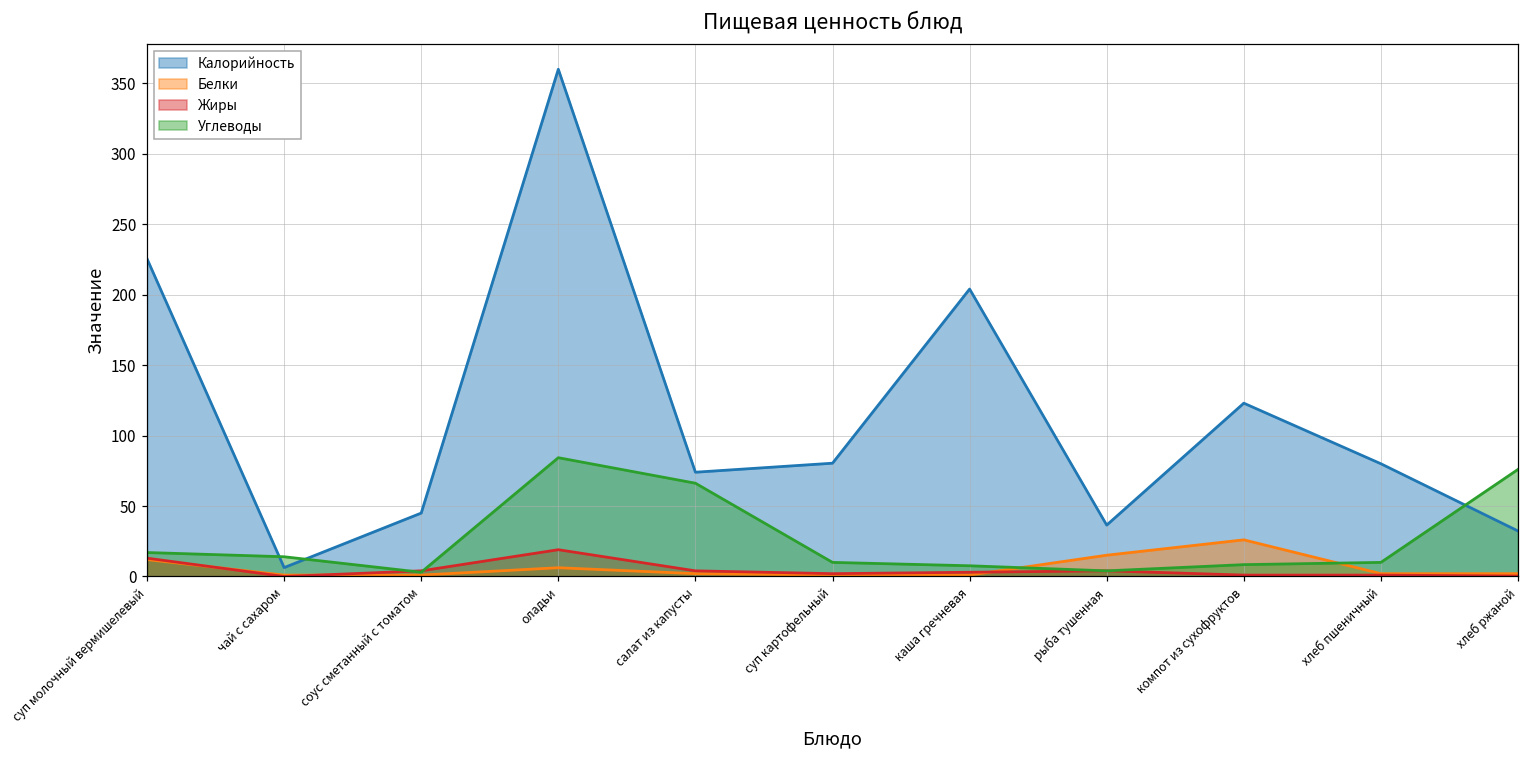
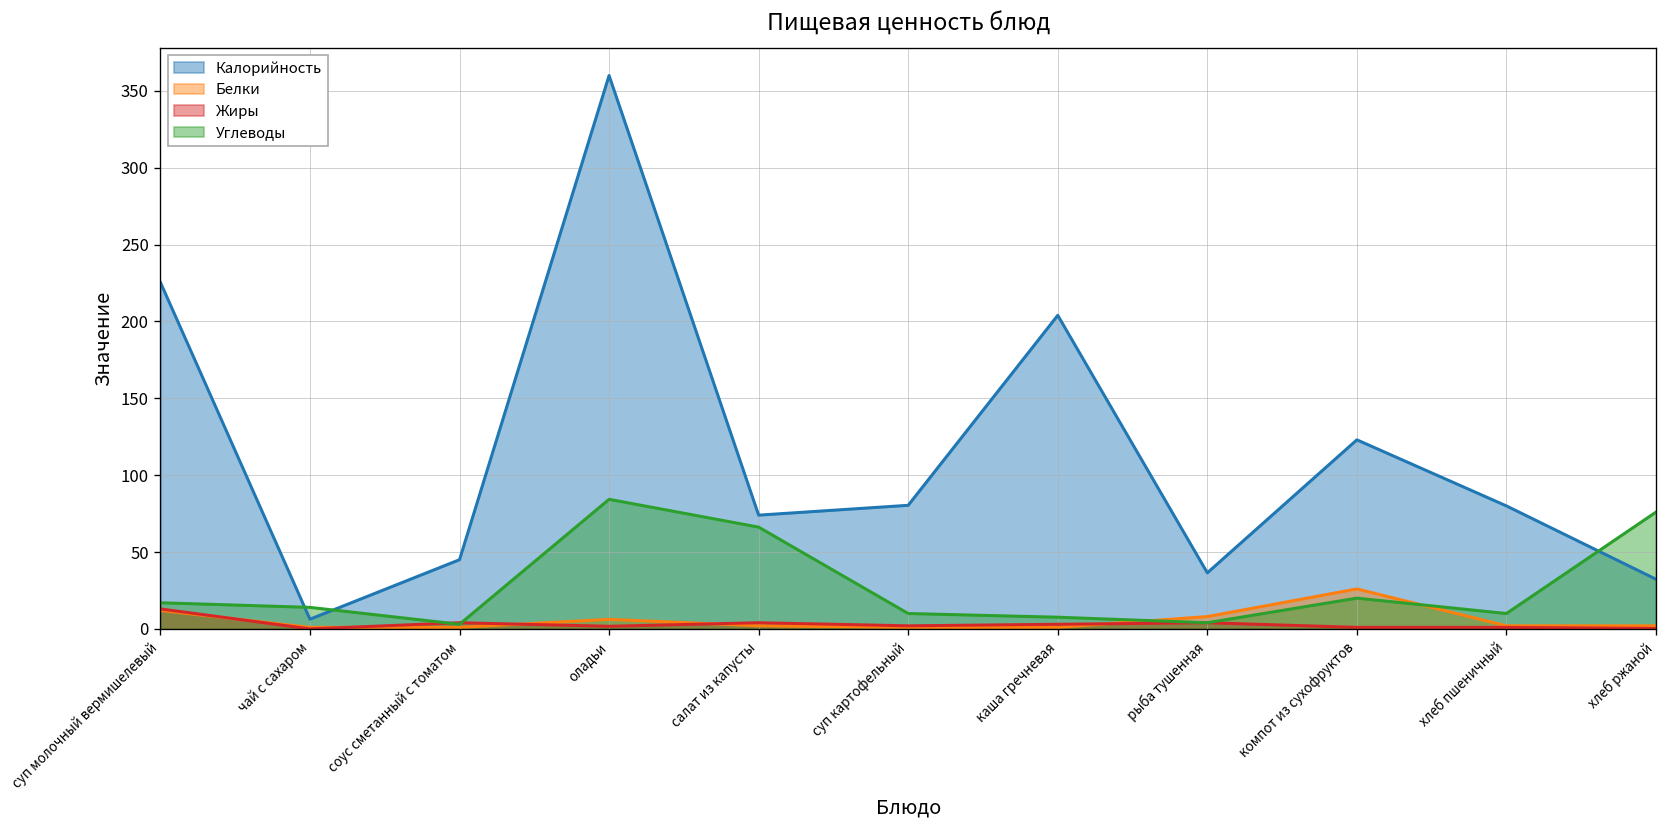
Жиры, оладьи: 19 -> 2
Белки, рыба тушенная: 15 -> 8
Углеводы, компот из сухофруктов: 8 -> 20
